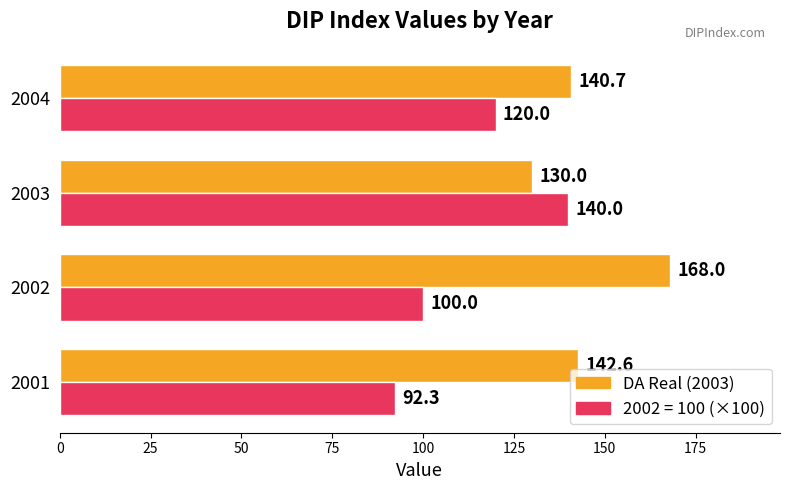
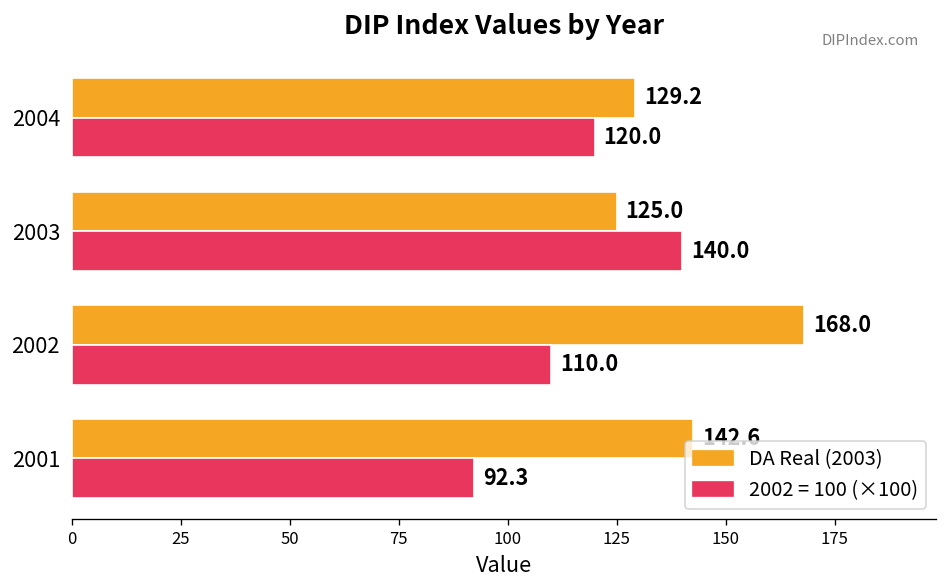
DA Real (2003), 2004: 140.7 -> 129.2
DA Real (2003), 2003: 130.0 -> 125.0
2002 = 100 (×100), 2002: 100.0 -> 110.0
